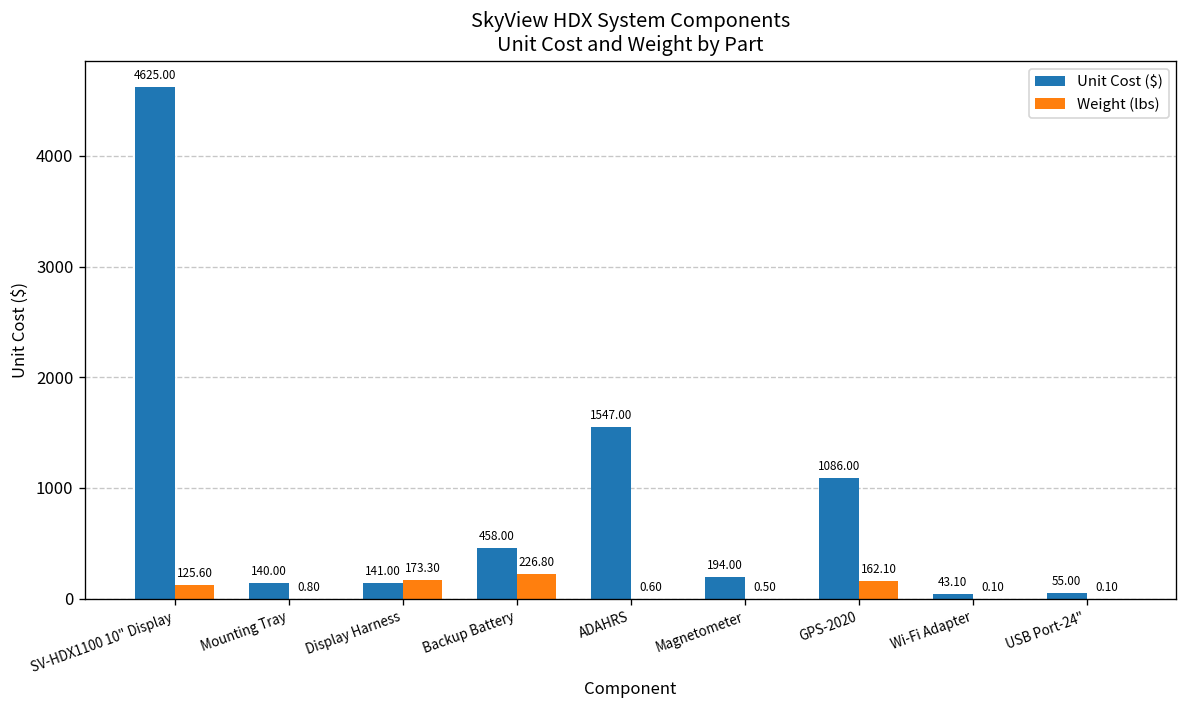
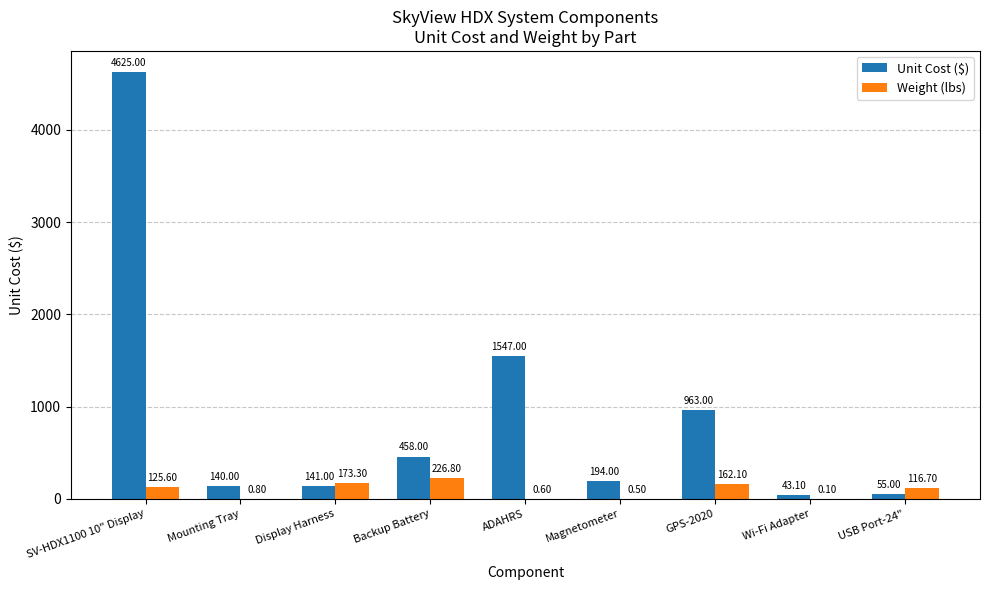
Unit Cost ($), GPS-2020: 1086.00 -> 963.00
Weight (lbs), USB Port-24": 0.10 -> 116.70
